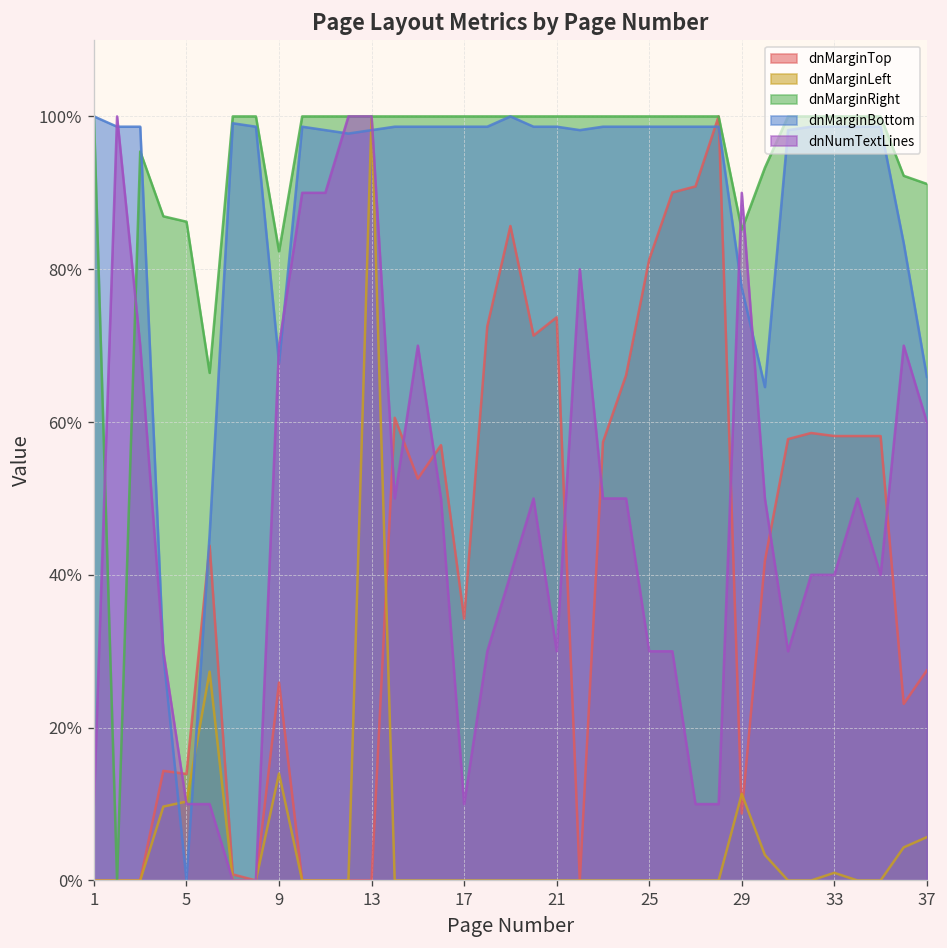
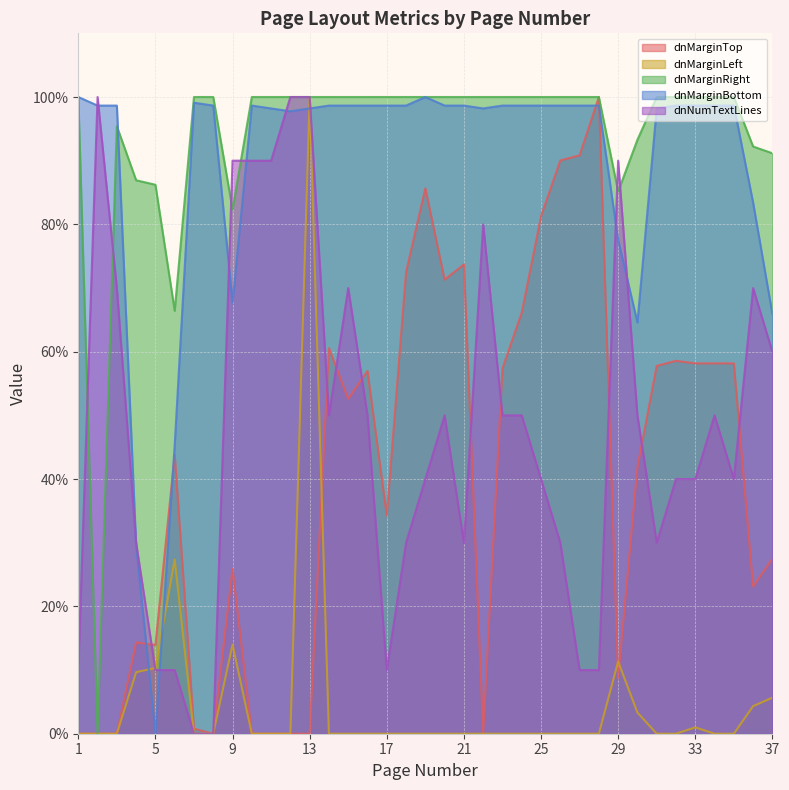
dnNumTextLines, 9: 70% -> 90%
dnNumTextLines, 25: 30% -> 40%
